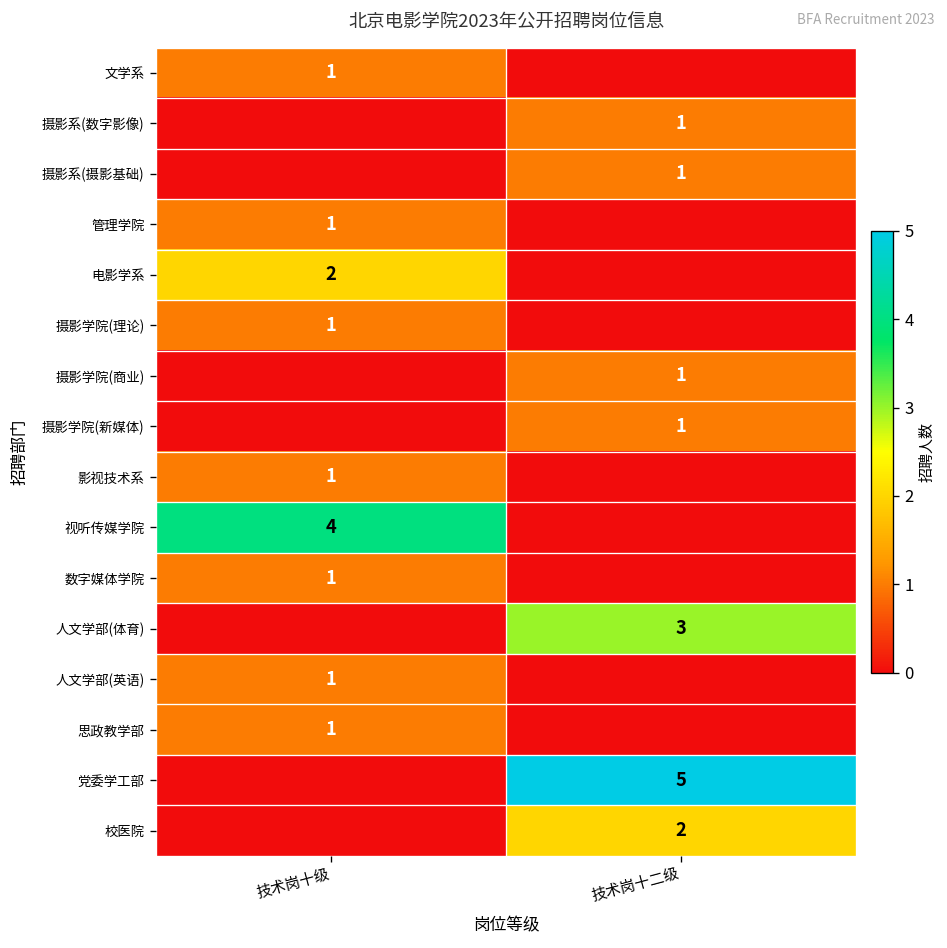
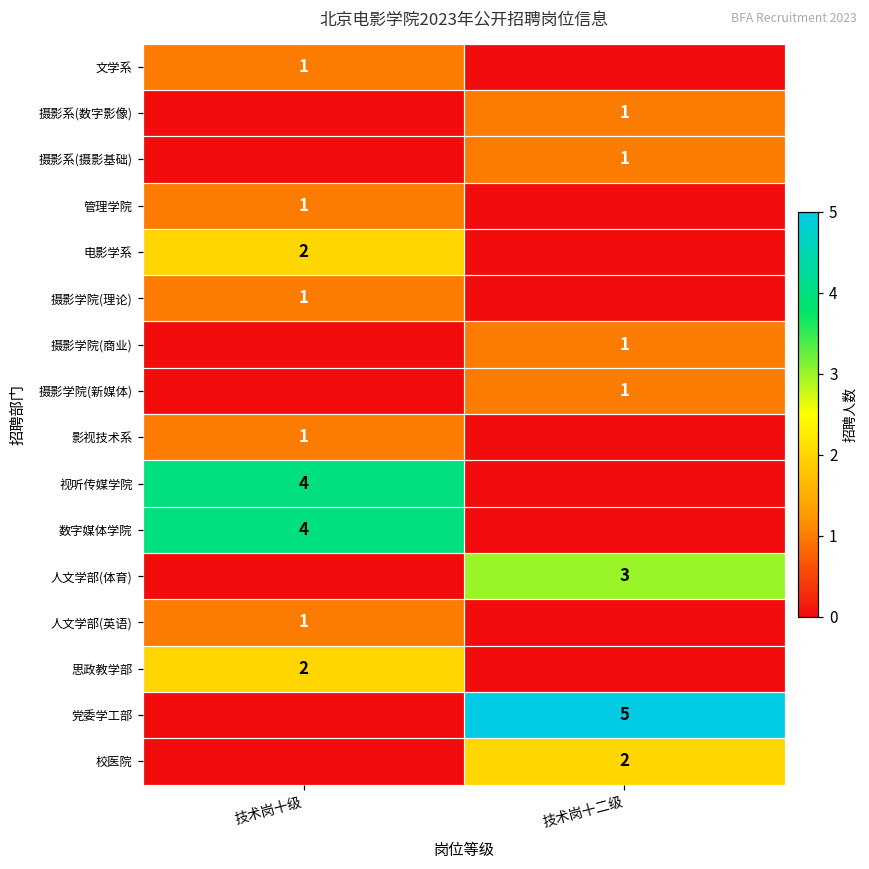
数字媒体学院, 技术岗十级: 1 -> 4
思政教学部, 技术岗十级: 1 -> 2
